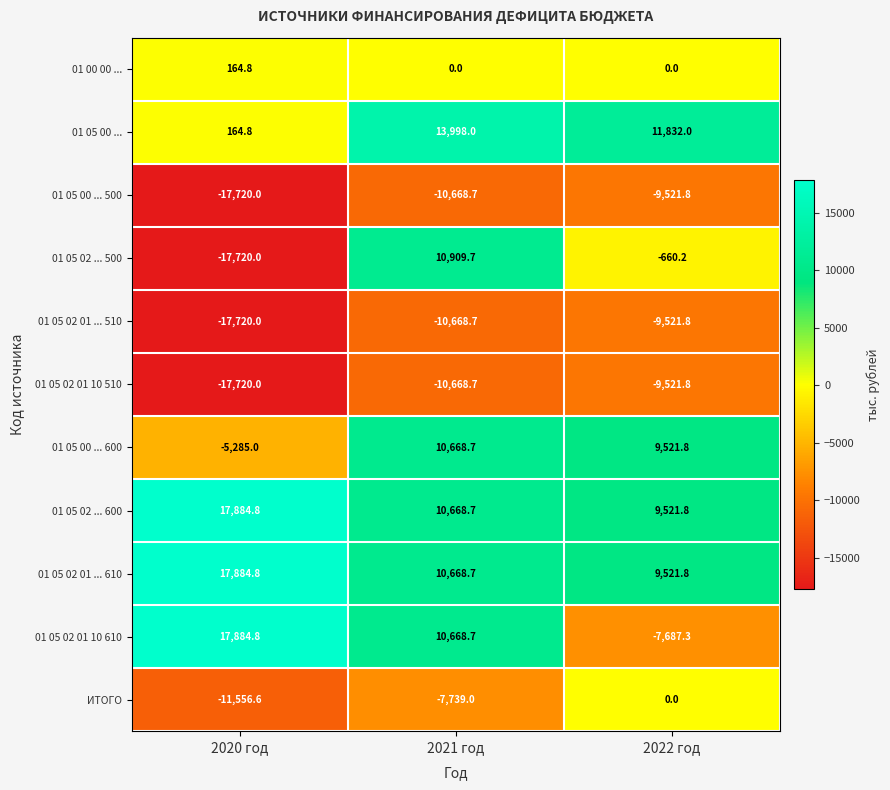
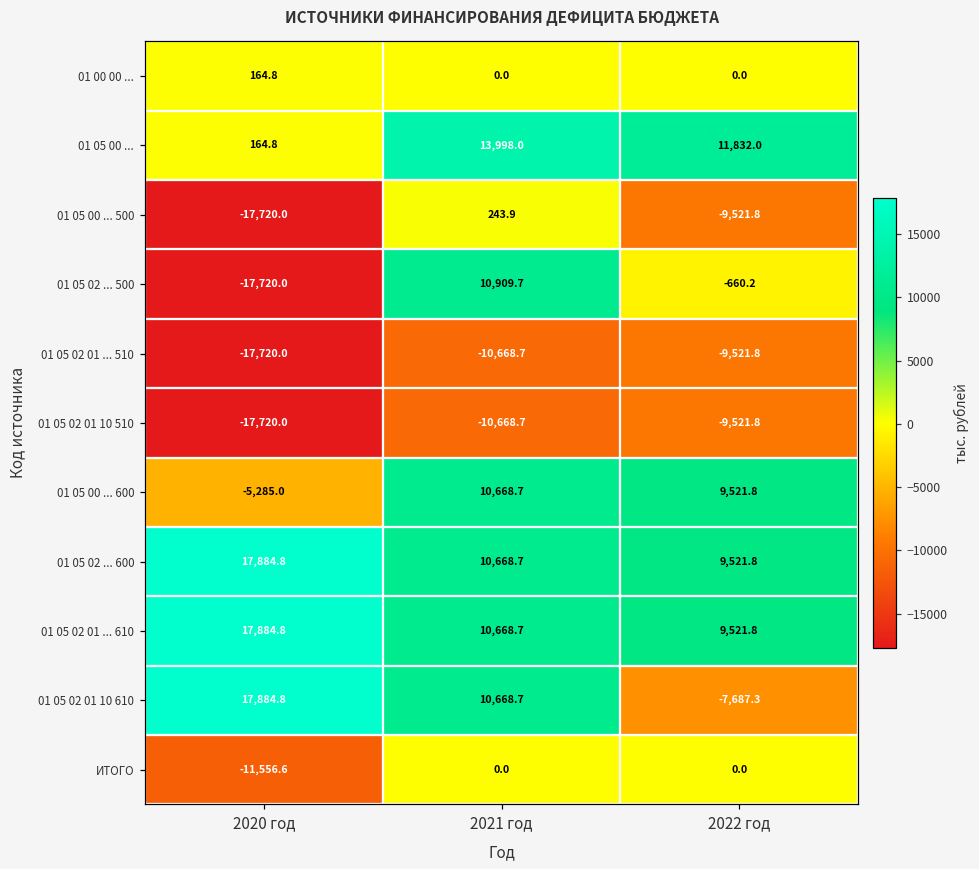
01 05 00 ... 500, 2021 год: -10,668.7 -> 243.9
ИТОГО, 2021 год: -7,739.0 -> 0.0
